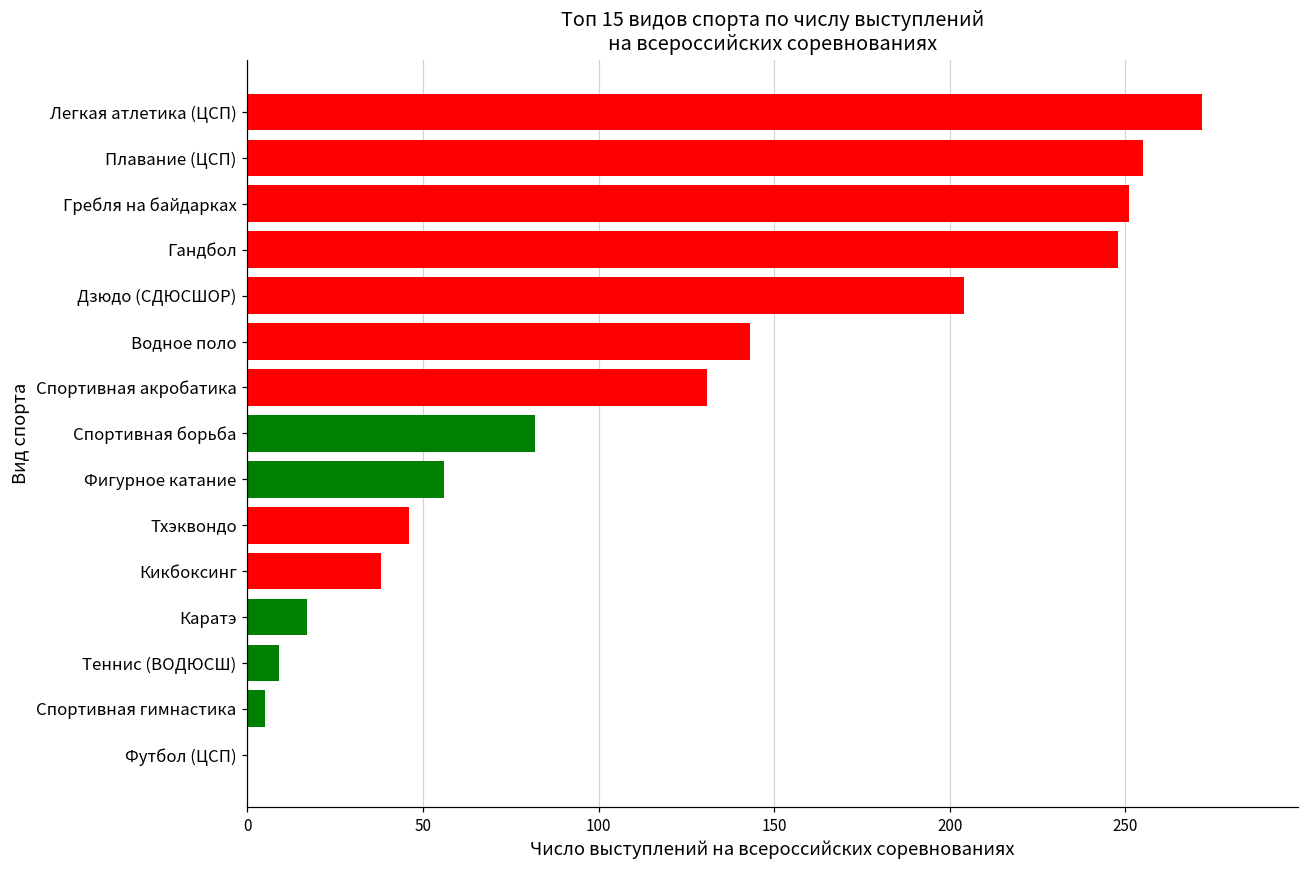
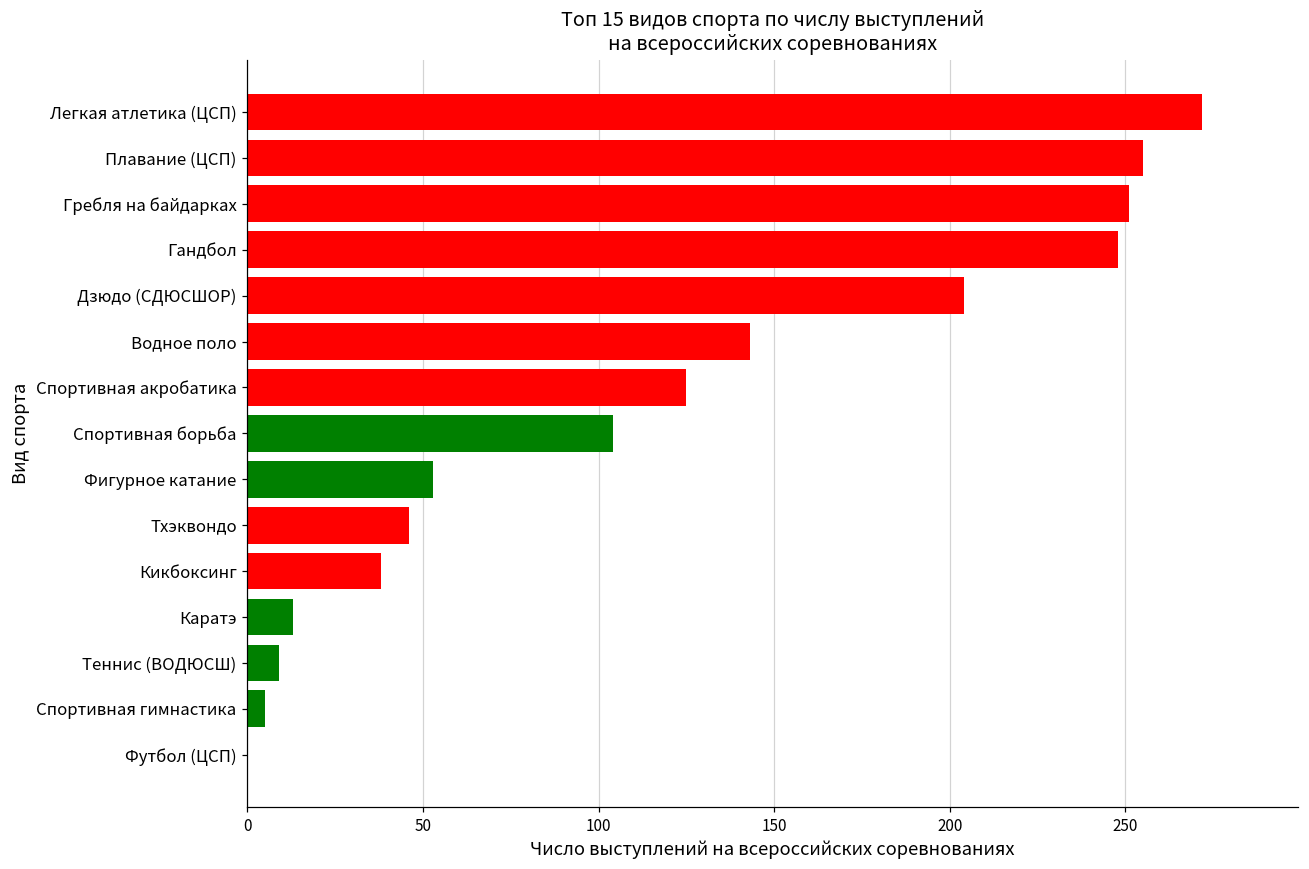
Спортивная акробатика: 131 -> 125
Спортивная борьба: 82 -> 104
Фигурное катание: 56 -> 53
Каратэ: 17 -> 13
